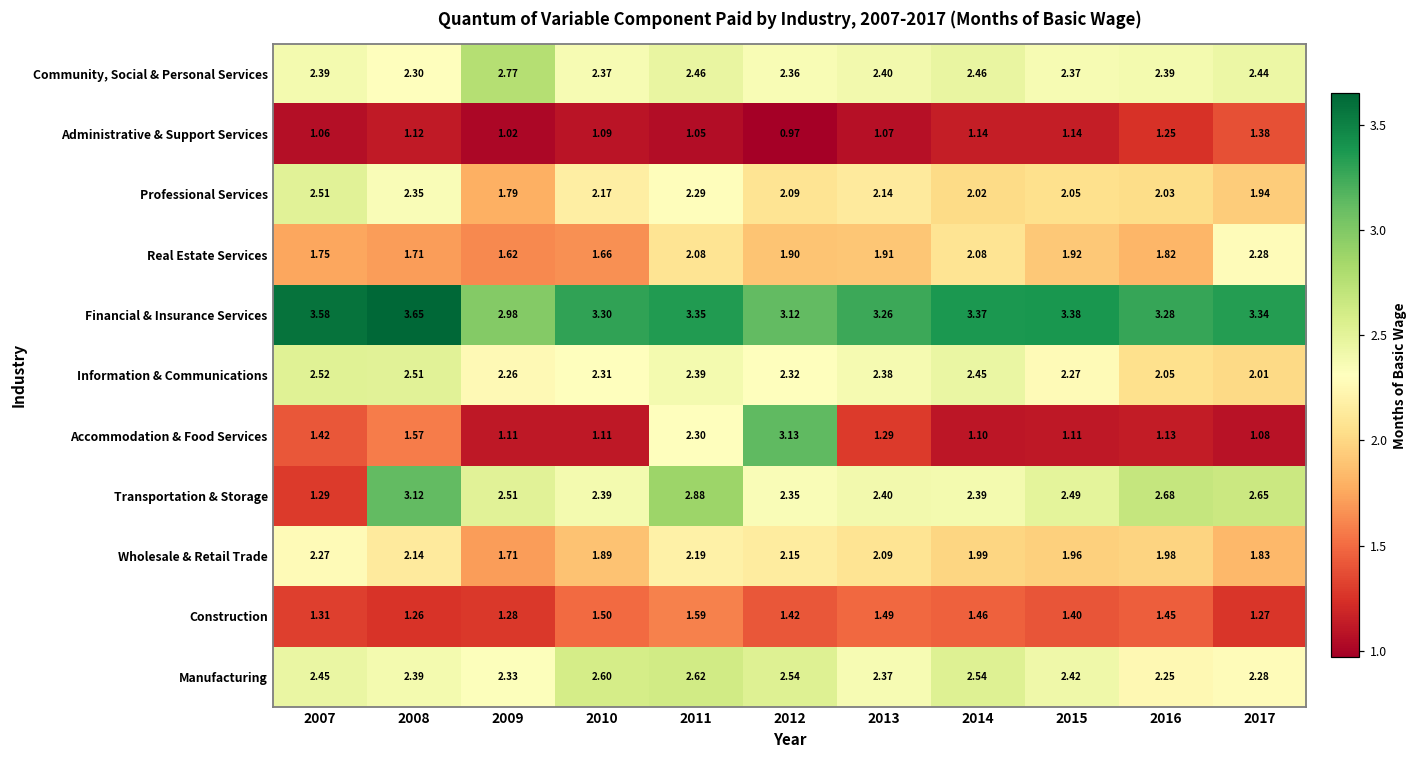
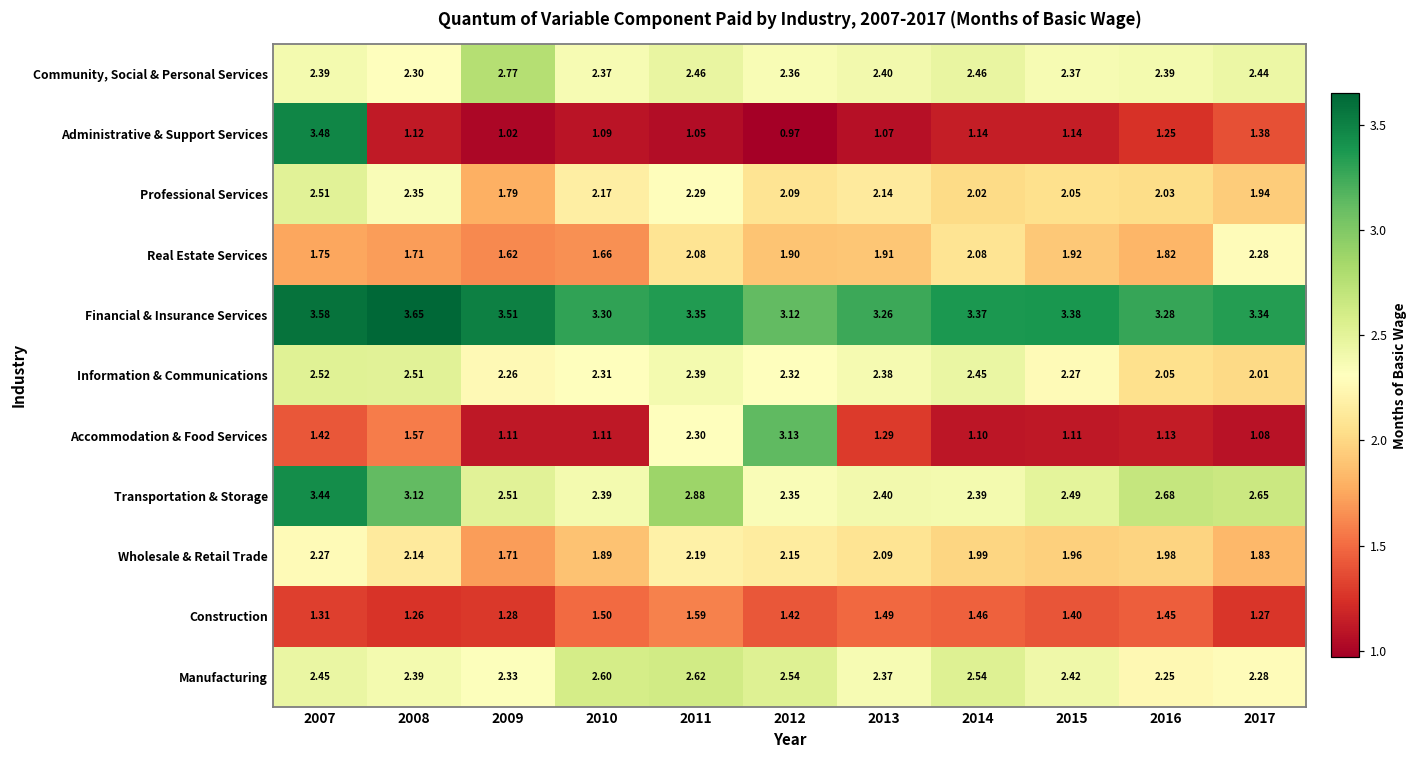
Administrative & Support Services, 2007: 1.06 -> 3.48
Financial & Insurance Services, 2009: 2.98 -> 3.51
Transportation & Storage, 2007: 1.29 -> 3.44
